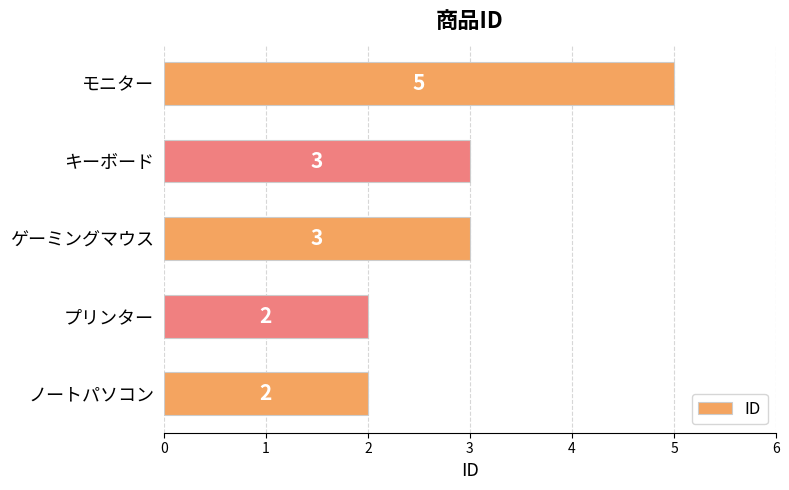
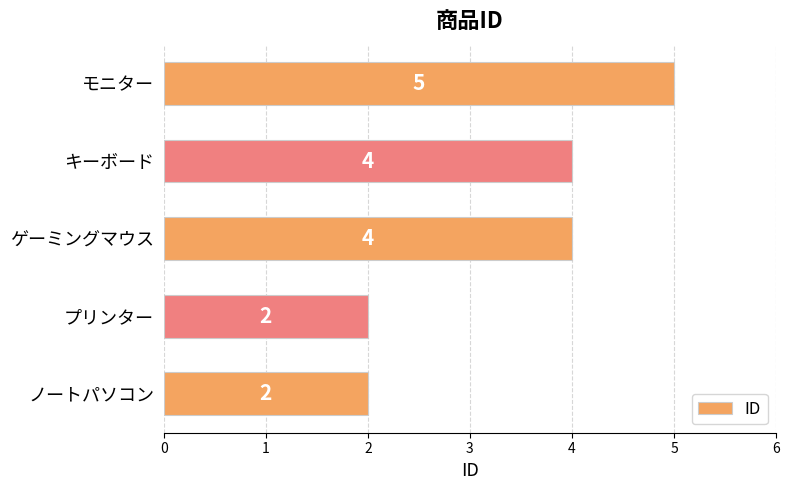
キーボード: 3 -> 4
ゲーミングマウス: 3 -> 4
